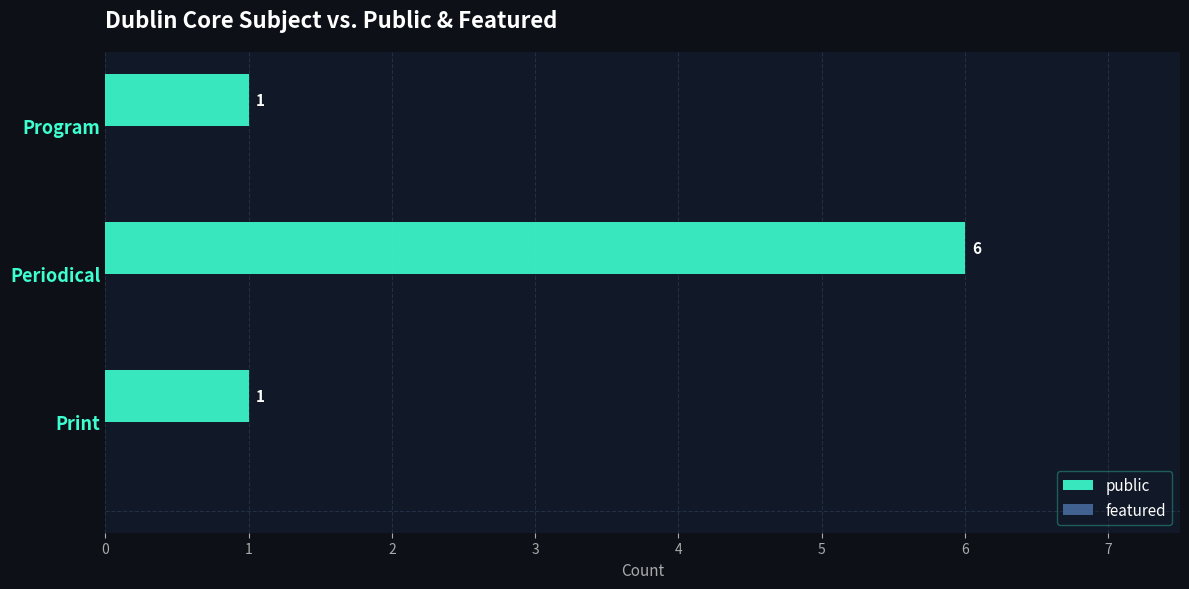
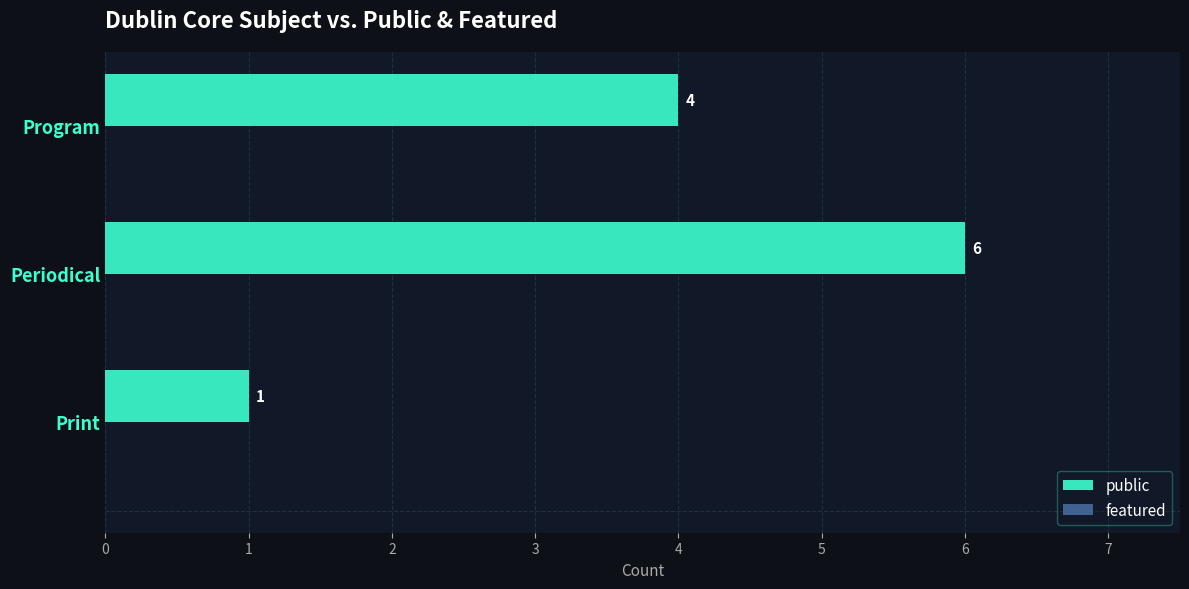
public, Program: 1 -> 4
